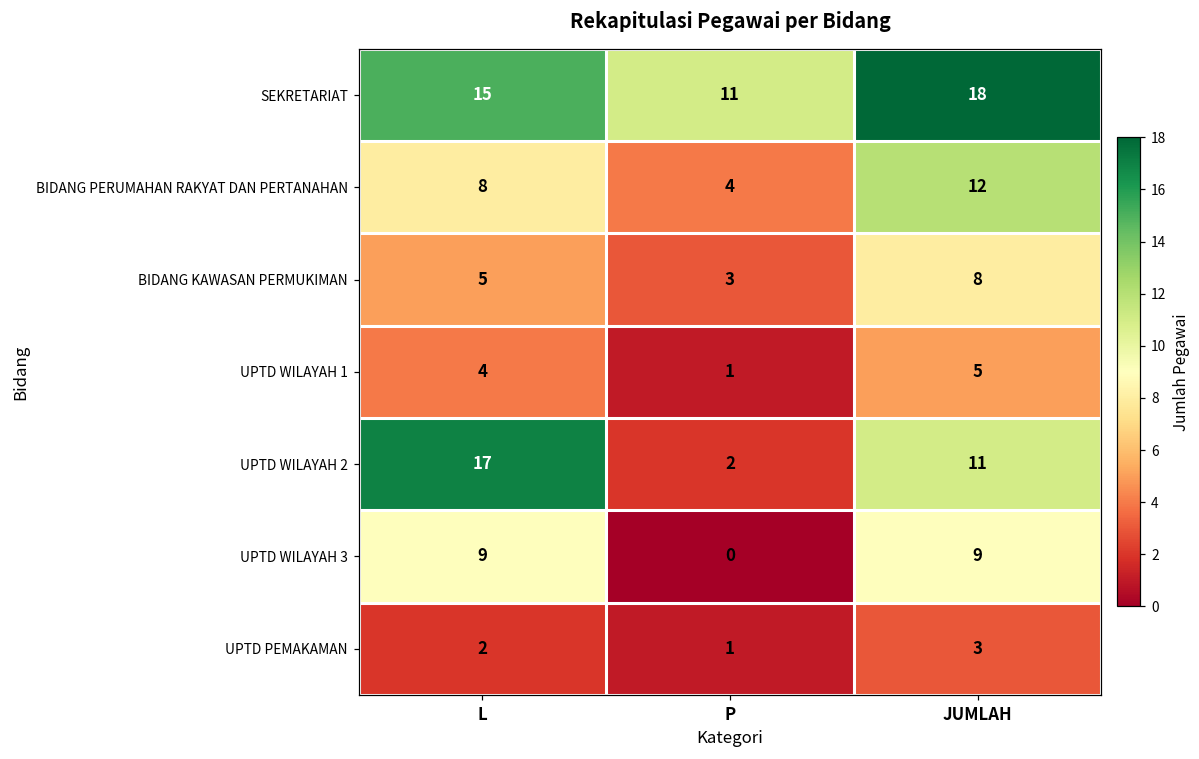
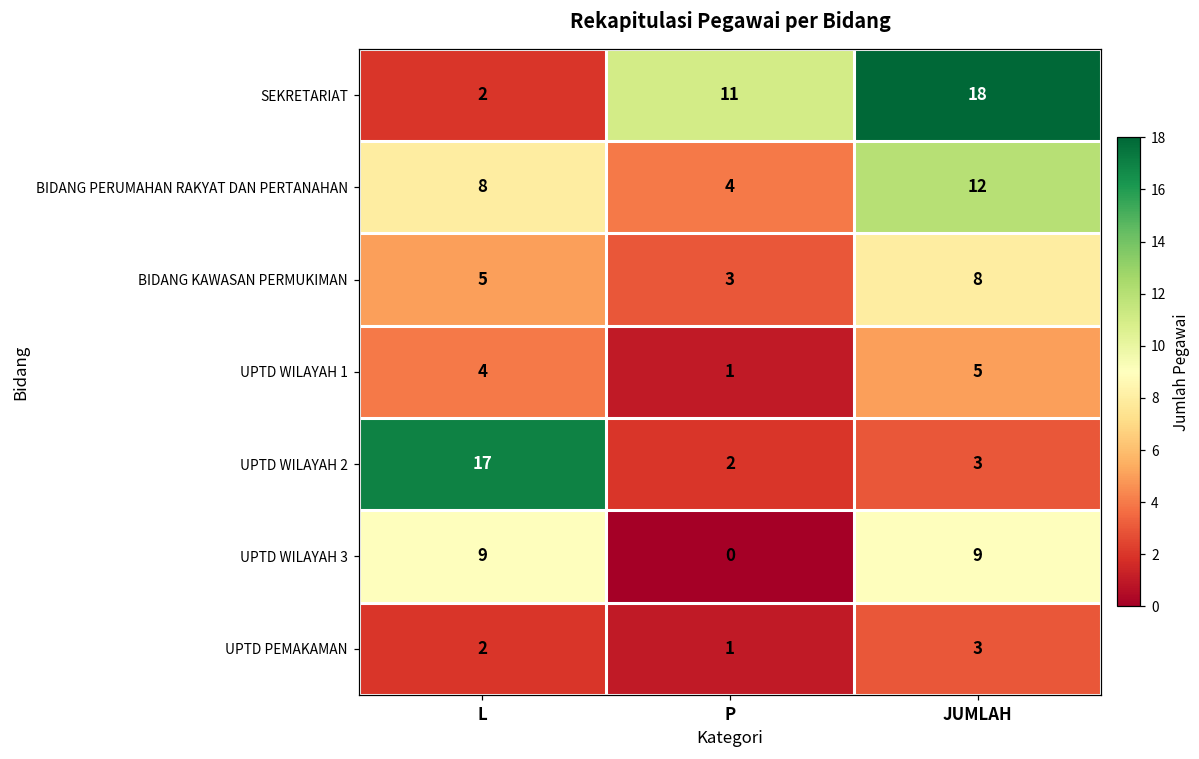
SEKRETARIAT, L: 15 -> 2
UPTD WILAYAH 2, JUMLAH: 11 -> 3
